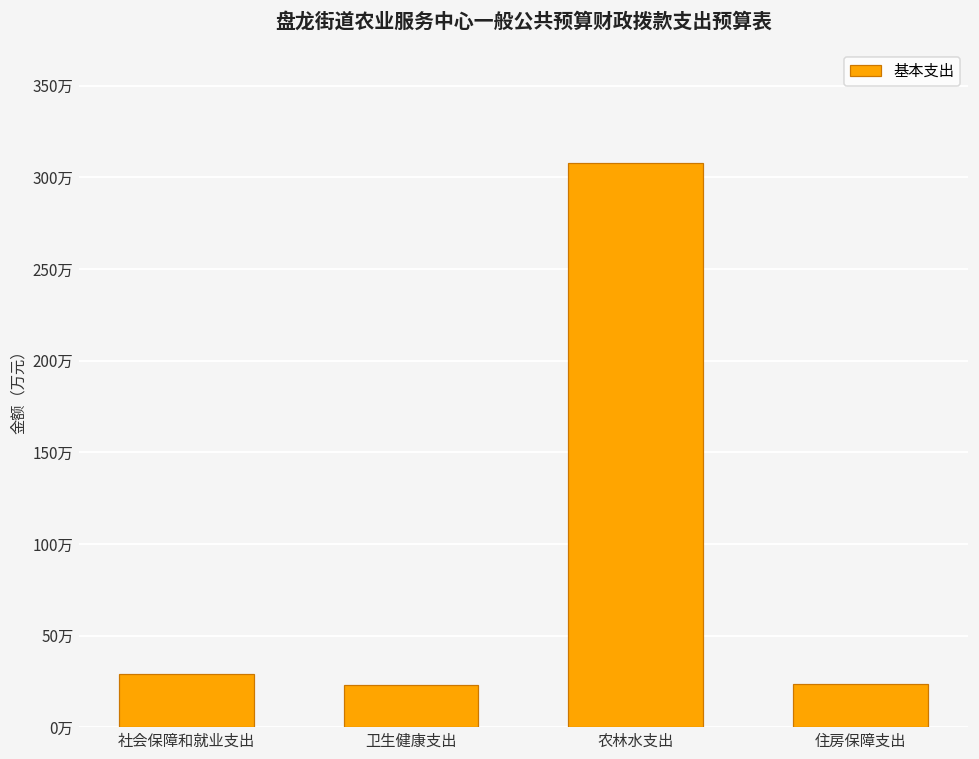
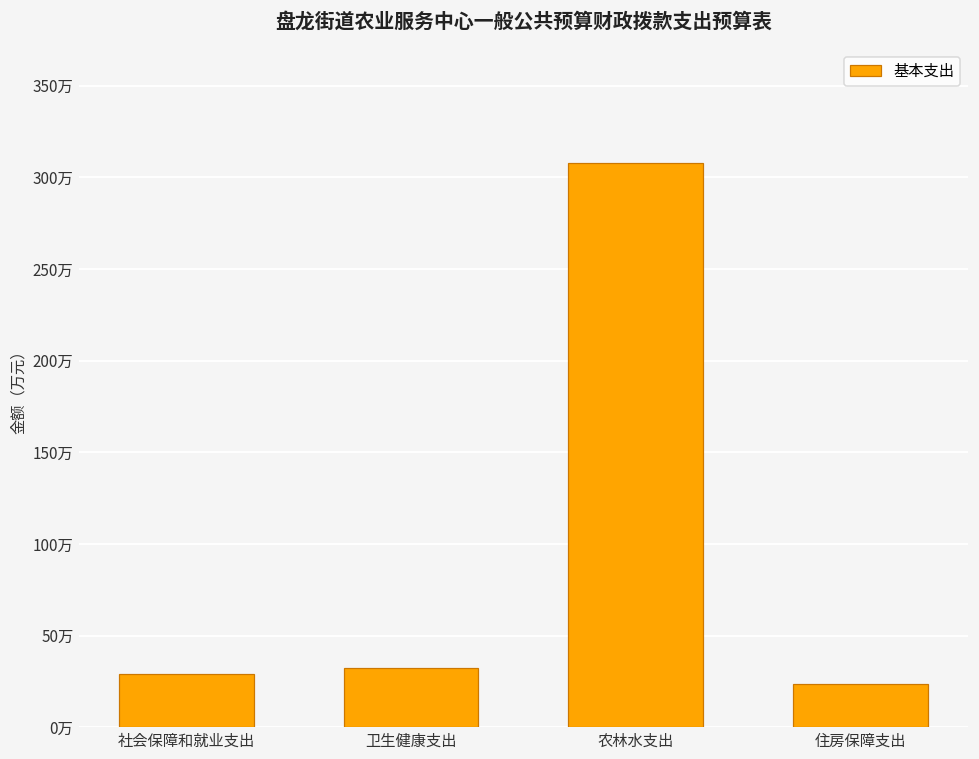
卫生健康支出: 23万 -> 32万
